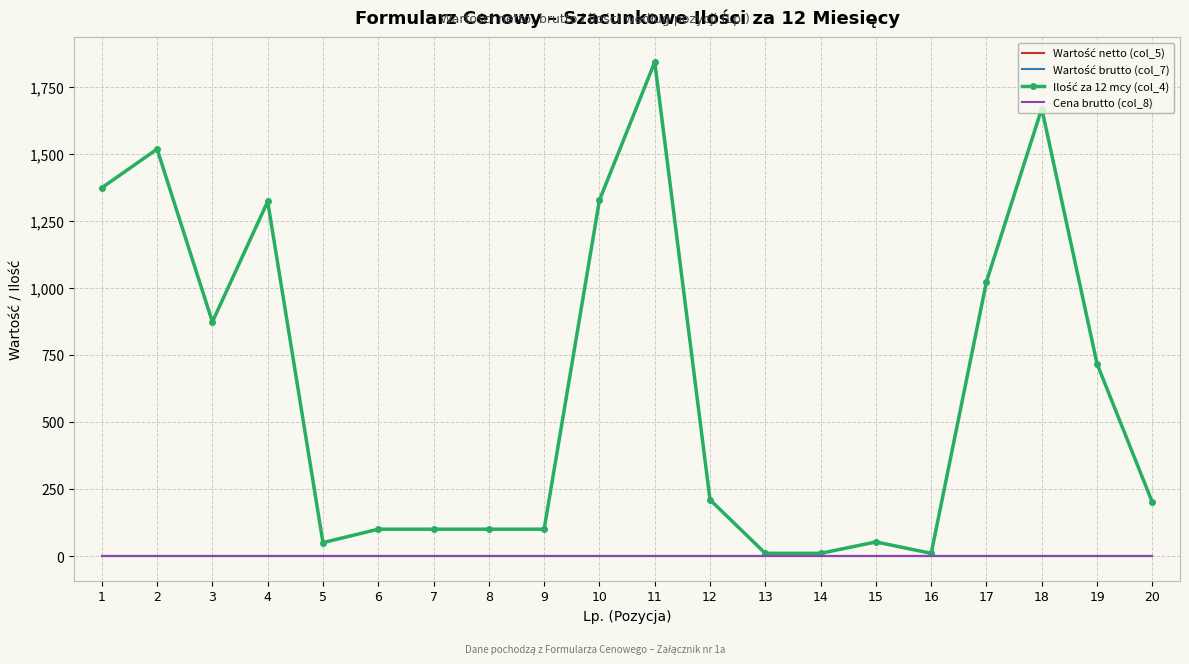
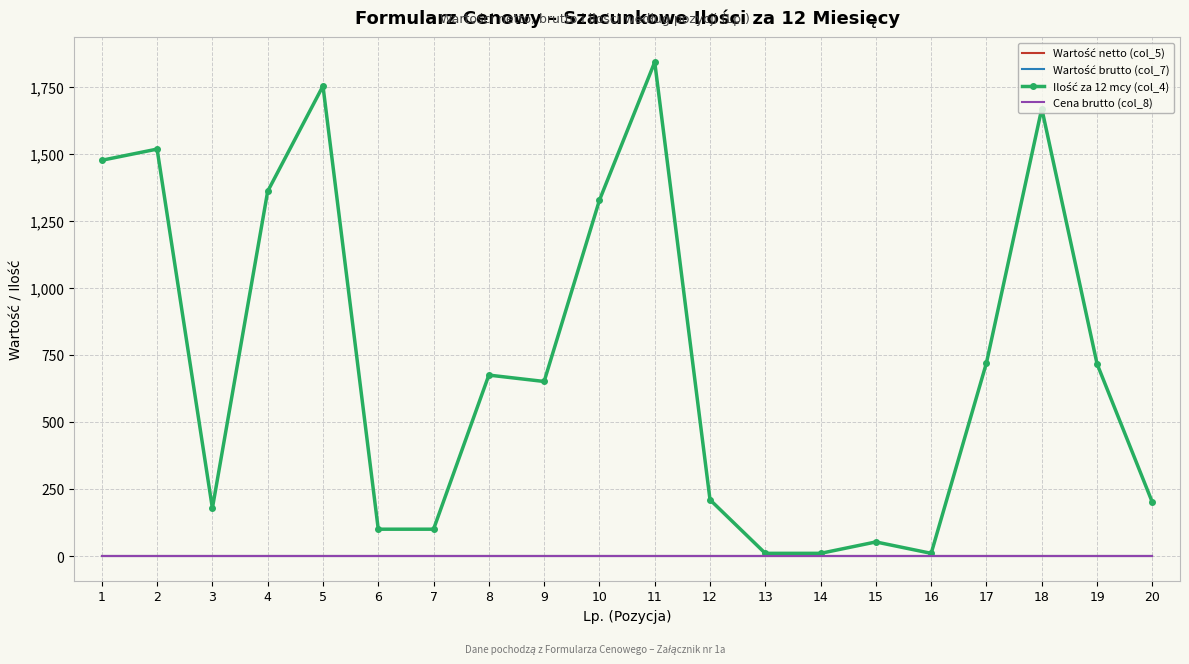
Ilość za 12 mcy (col_4), 1: 1,370 -> 1,480
Ilość za 12 mcy (col_4), 3: 870 -> 180
Ilość za 12 mcy (col_4), 4: 1,320 -> 1,360
Ilość za 12 mcy (col_4), 5: 50 -> 1,750
Ilość za 12 mcy (col_4), 8: 100 -> 670
Ilość za 12 mcy (col_4), 9: 100 -> 650
Ilość za 12 mcy (col_4), 17: 1,020 -> 720
